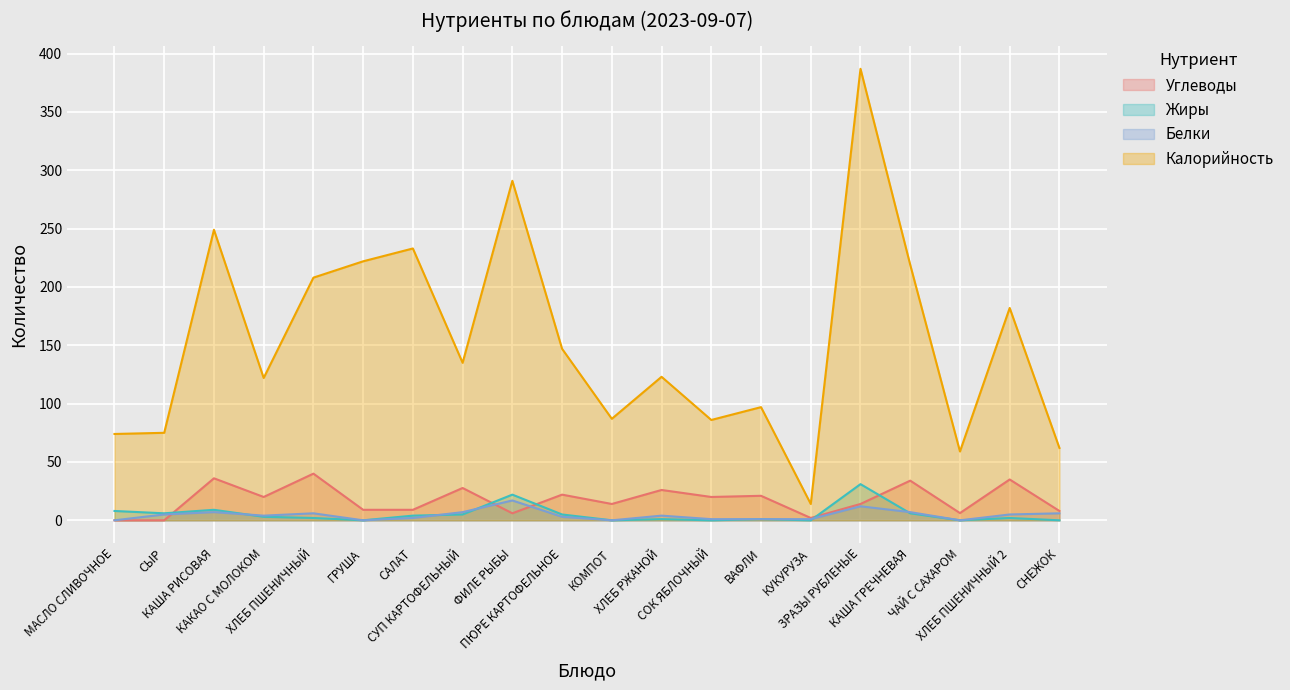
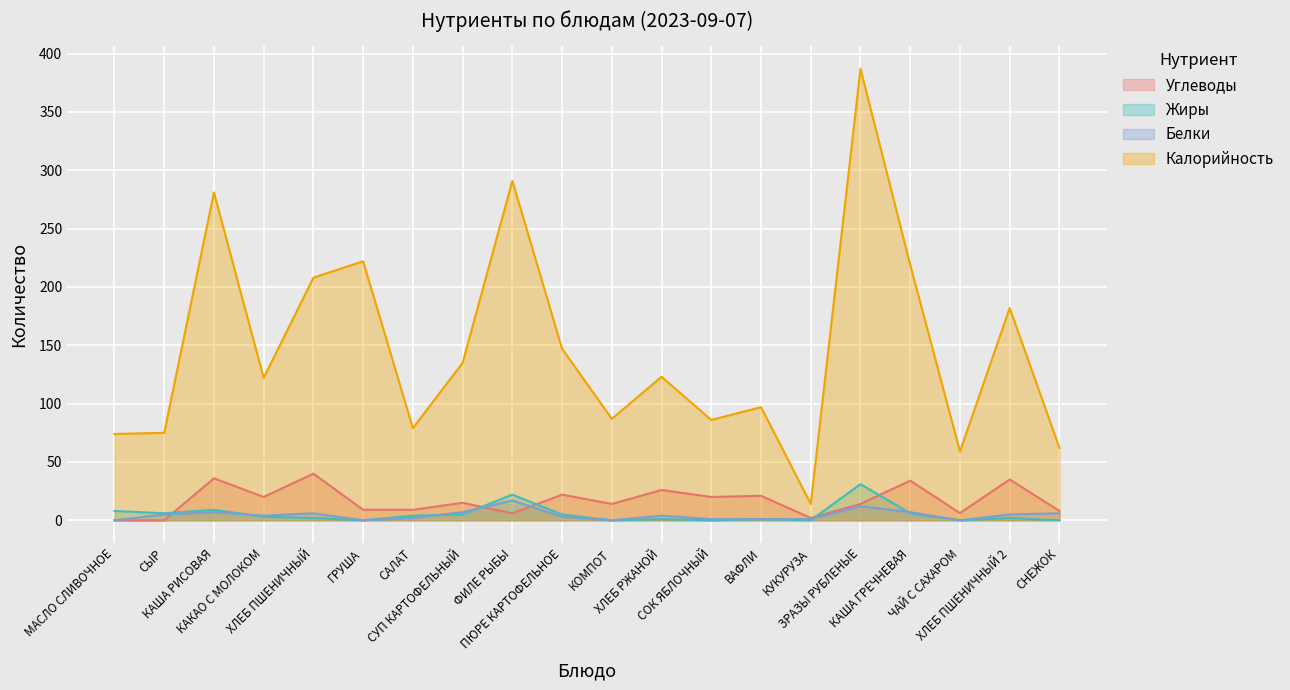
Калорийность, КАША РИСОВАЯ: 249 -> 281
Калорийность, САЛАТ: 233 -> 79
Углеводы, СУП КАРТОФЕЛЬНЫЙ: 28 -> 15
